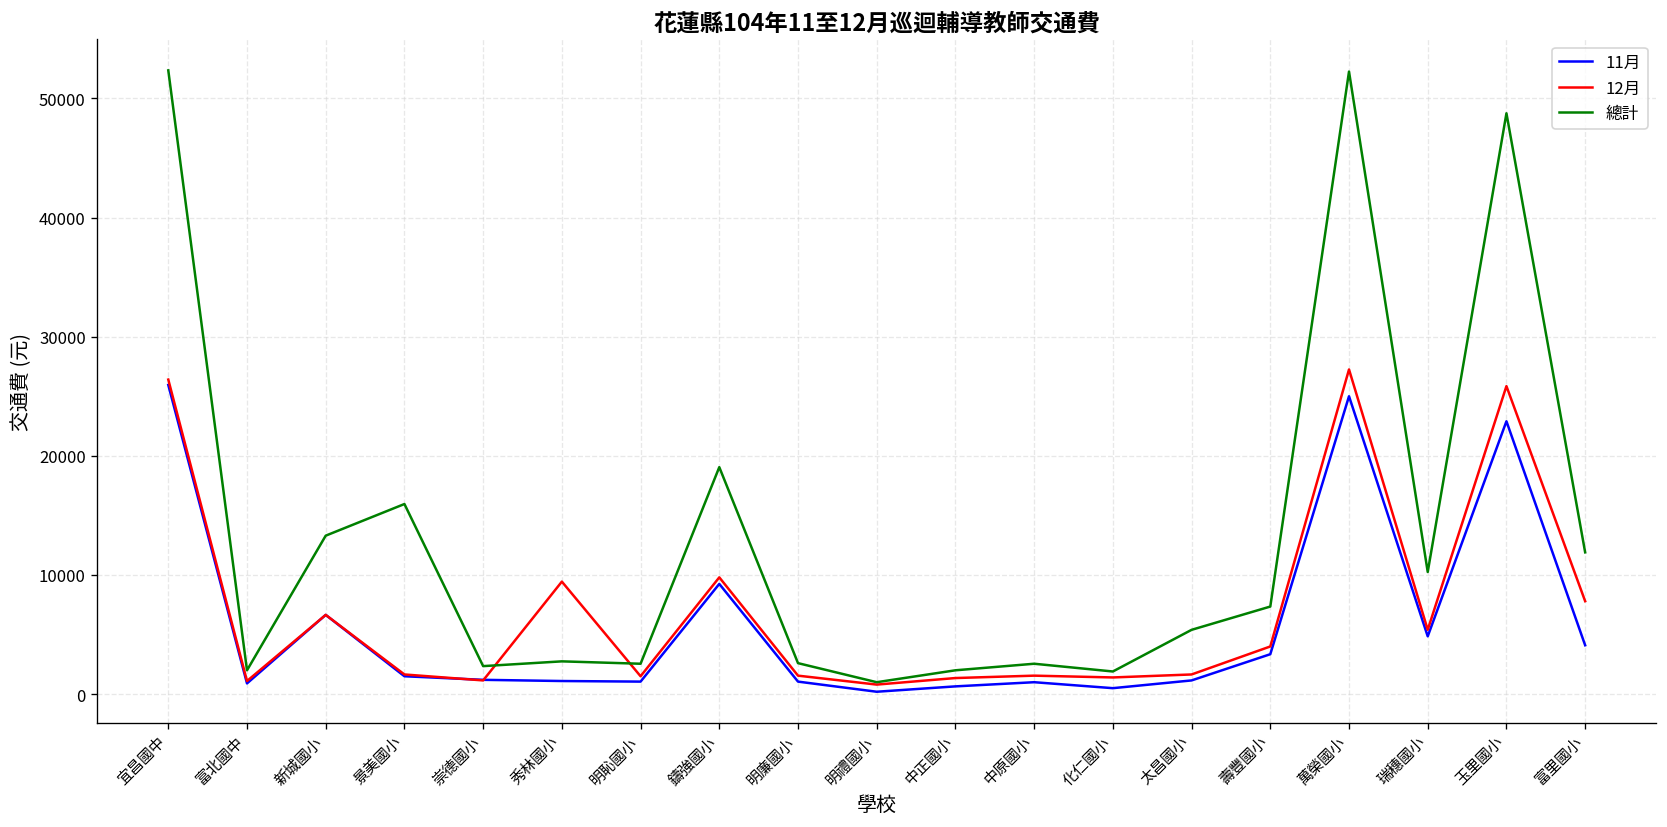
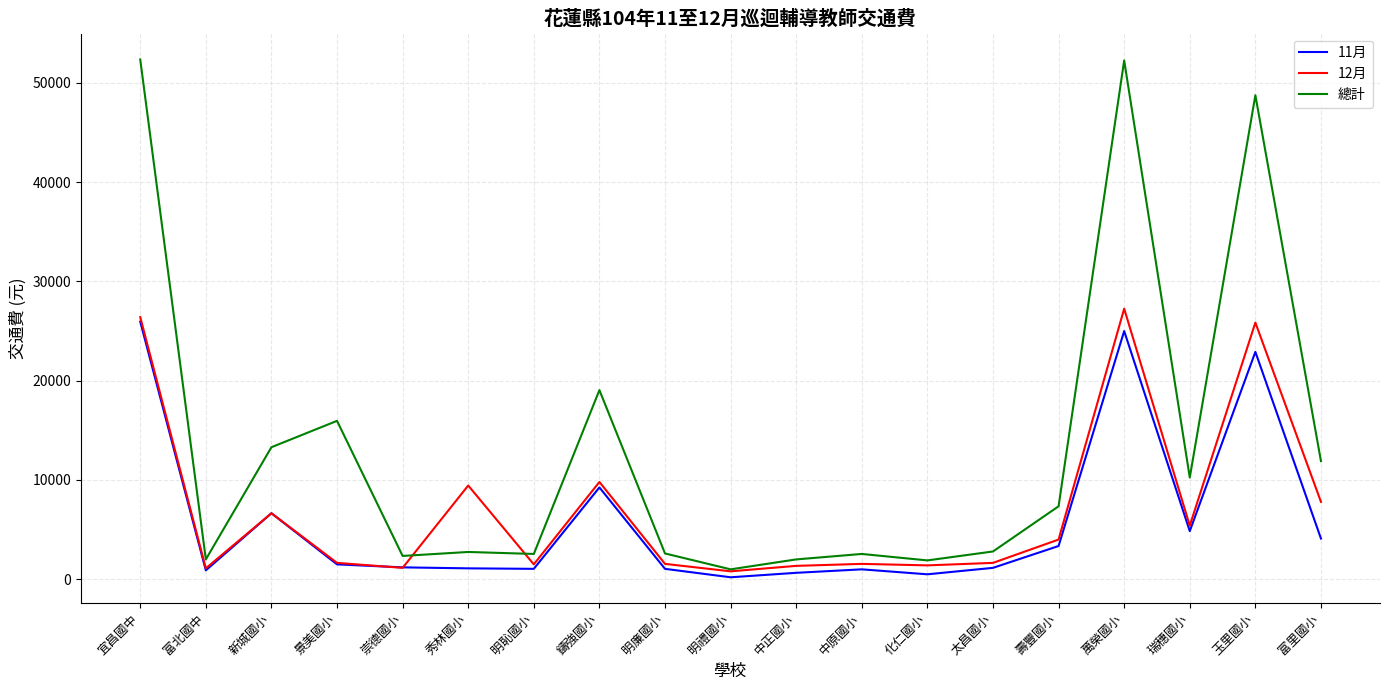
總計, 太昌國小: 5000 -> 3000
